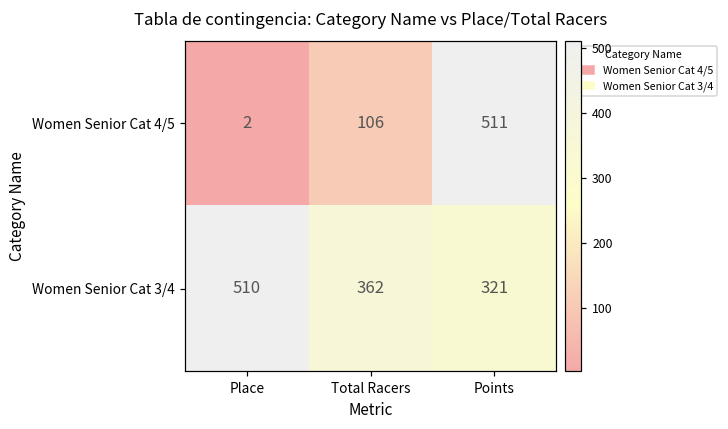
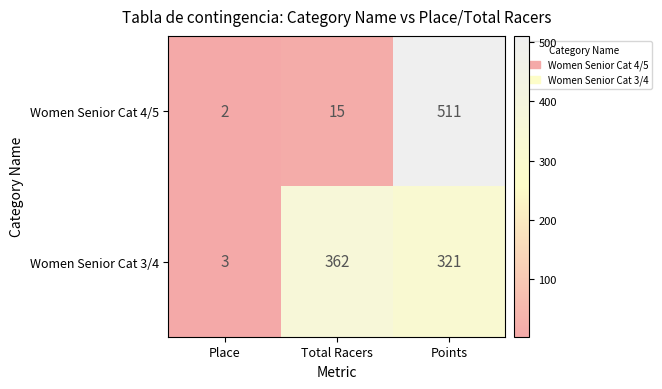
Women Senior Cat 4/5, Total Racers: 106 -> 15
Women Senior Cat 3/4, Place: 510 -> 3
